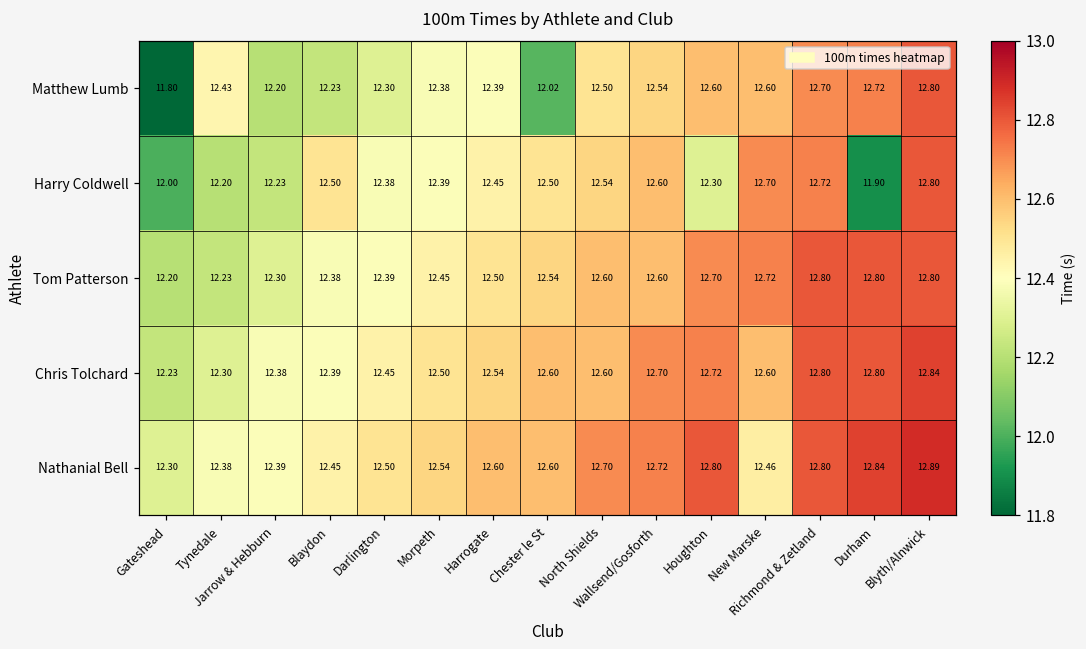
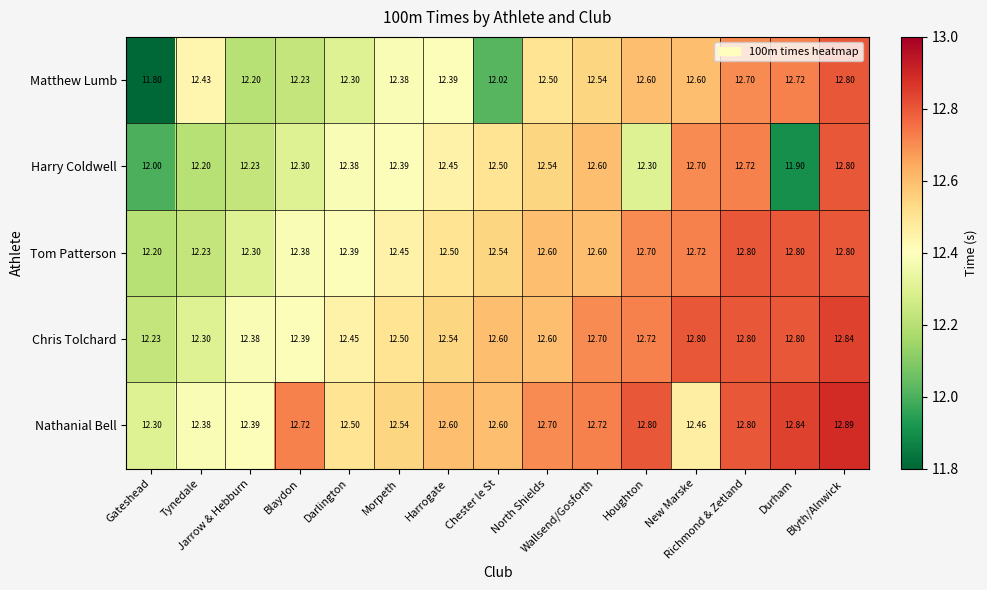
Harry Coldwell, Blaydon: 12.50 -> 12.30
Chris Tolchard, New Marske: 12.60 -> 12.80
Nathanial Bell, Blaydon: 12.45 -> 12.72
